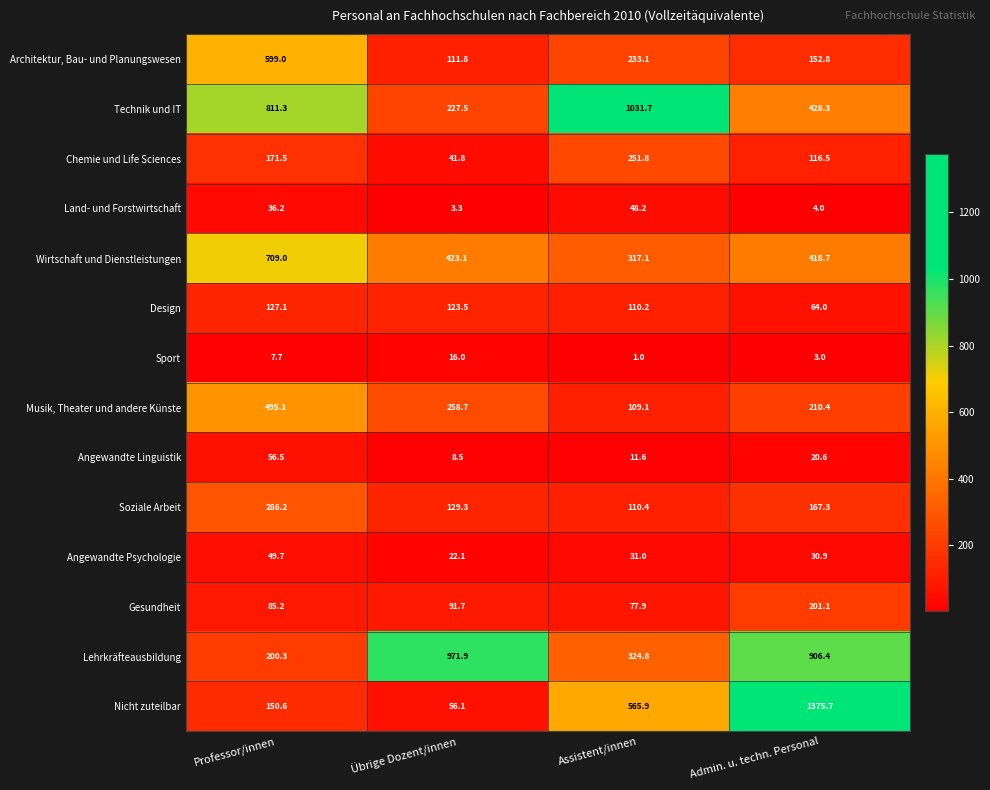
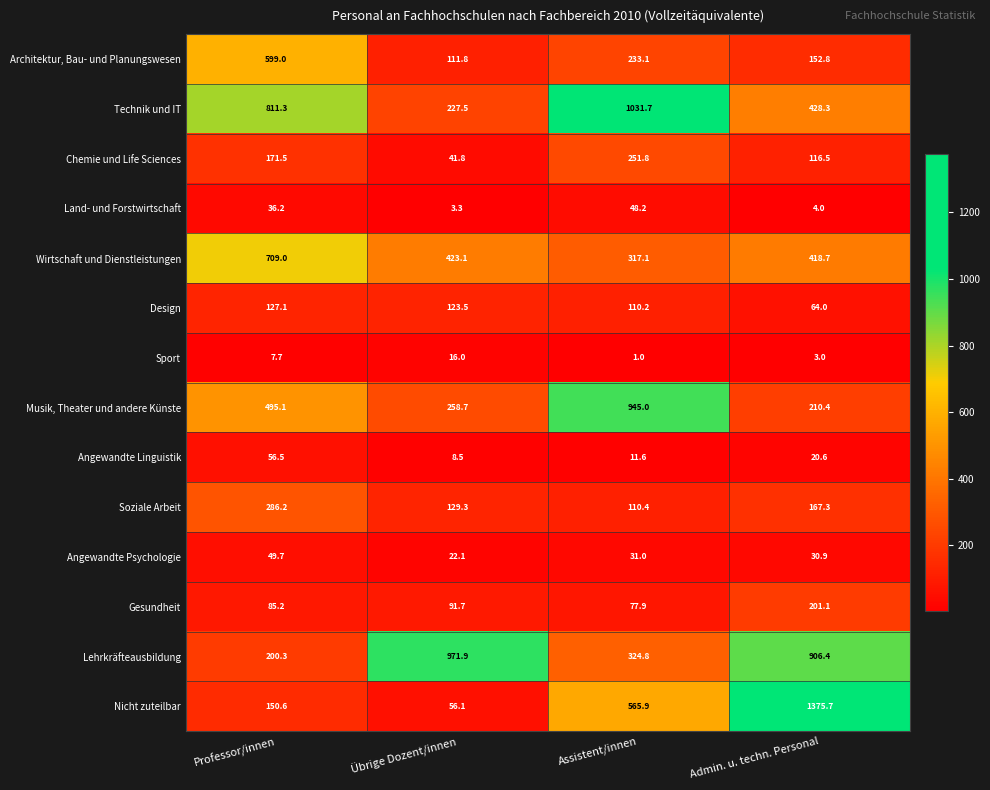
Musik, Theater und andere Künste, Assistent/innen: 109.1 -> 945.0
